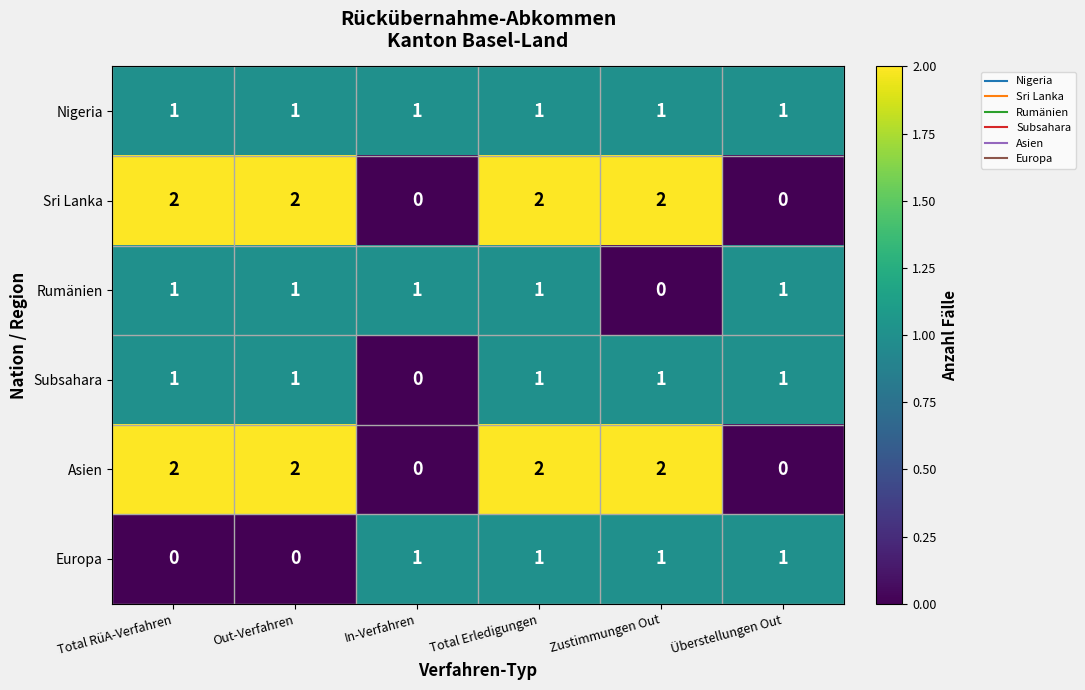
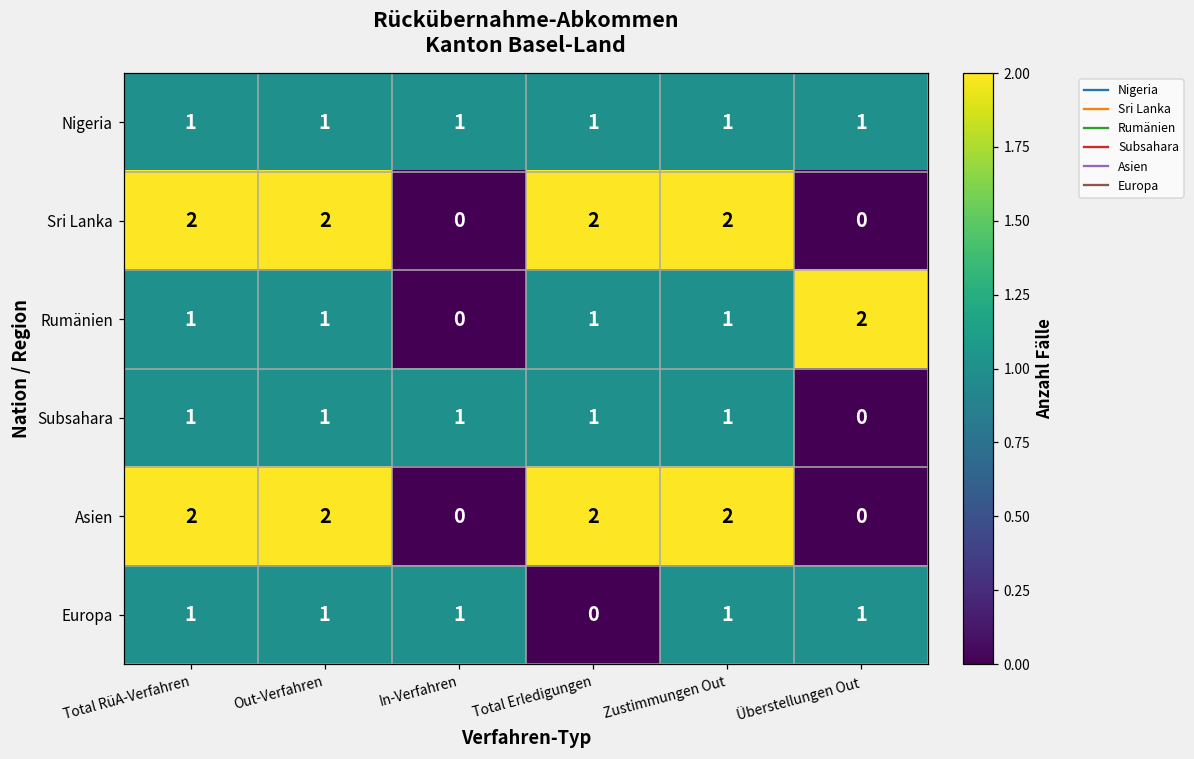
Rumänien, In-Verfahren: 1 -> 0
Rumänien, Zustimmungen Out: 0 -> 1
Rumänien, Überstellungen Out: 1 -> 2
Subsahara, In-Verfahren: 0 -> 1
Subsahara, Überstellungen Out: 1 -> 0
Europa, Total RüA-Verfahren: 0 -> 1
Europa, Out-Verfahren: 0 -> 1
Europa, Total Erledigungen: 1 -> 0
